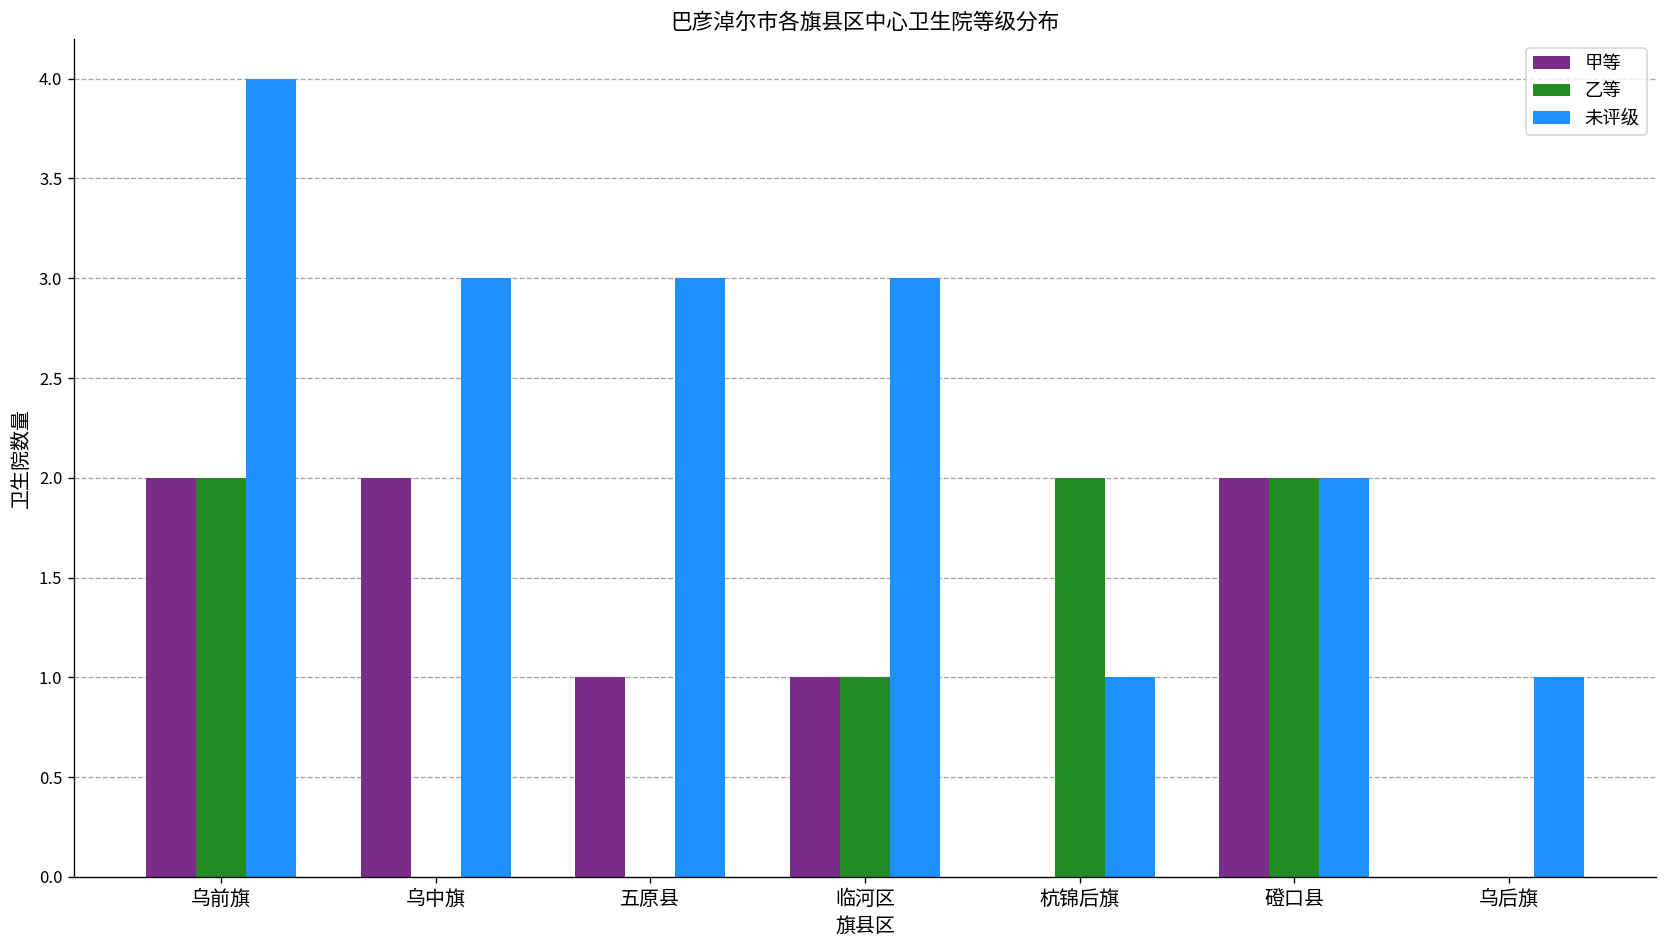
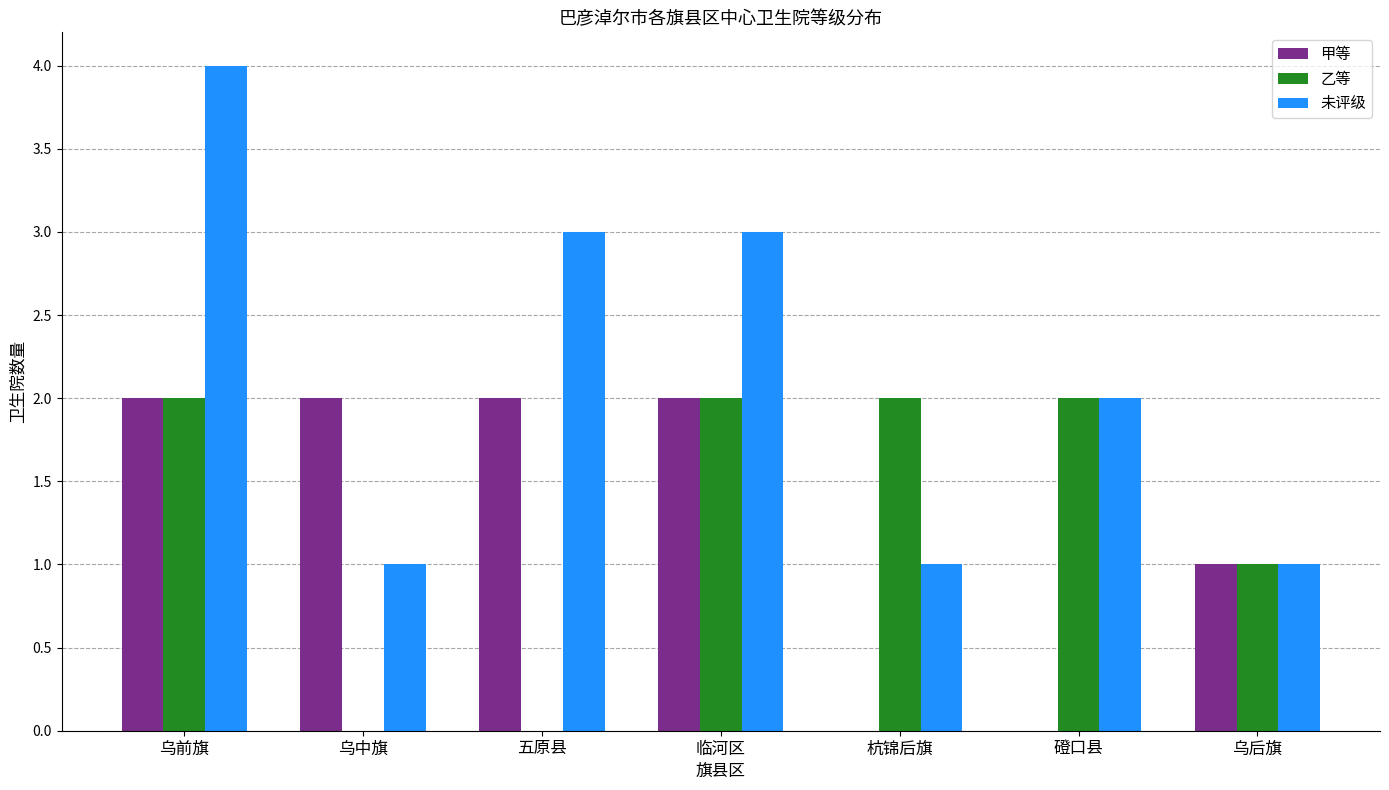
未评级, 乌中旗: 3 -> 1
甲等, 五原县: 1 -> 2
甲等, 临河区: 1 -> 2
乙等, 临河区: 1 -> 2
甲等, 磴口县: 2 -> 0
甲等, 乌后旗: 0 -> 1
乙等, 乌后旗: 0 -> 1
